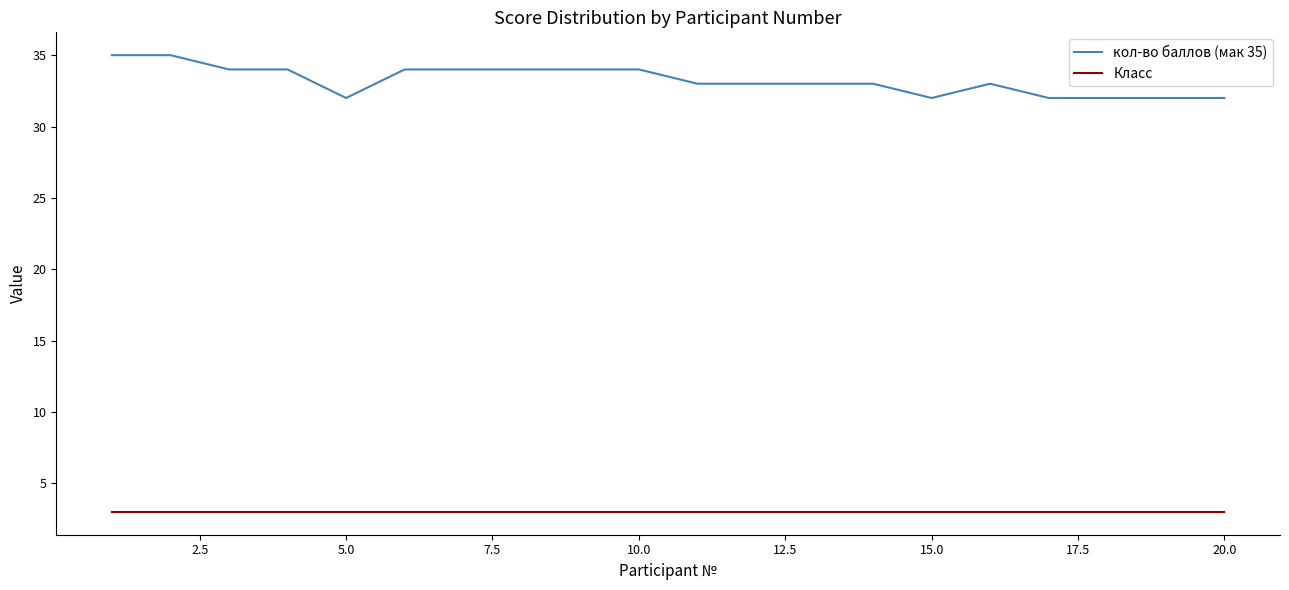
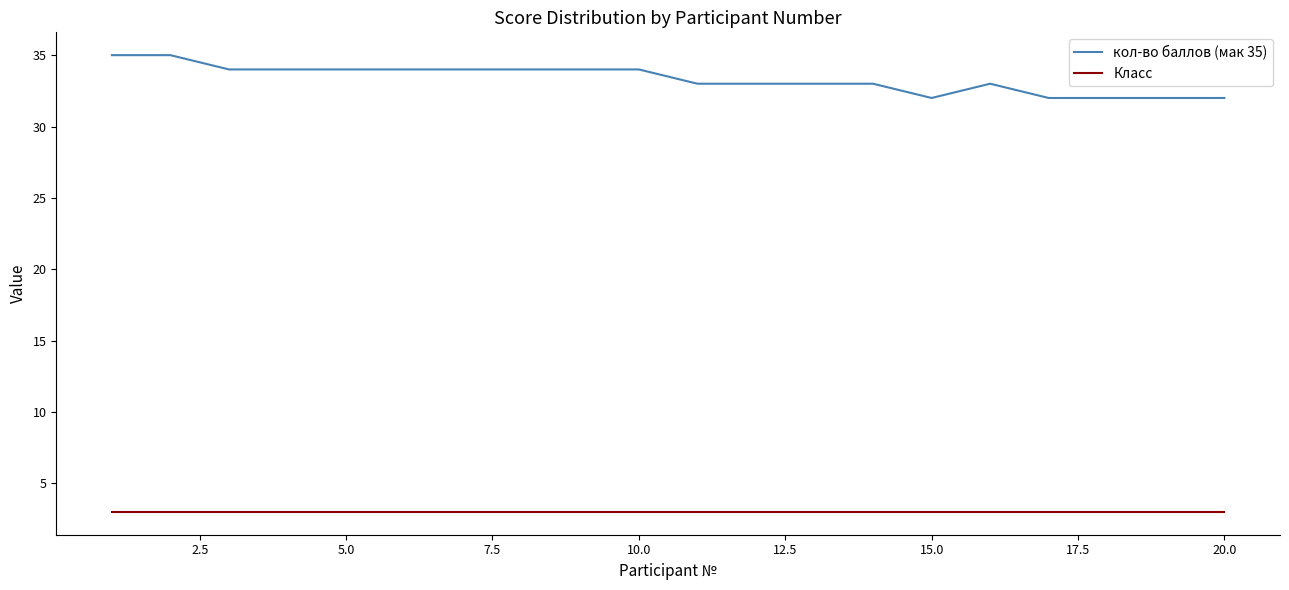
кол-во баллов (мак 35), 5.0: 32 -> 34
